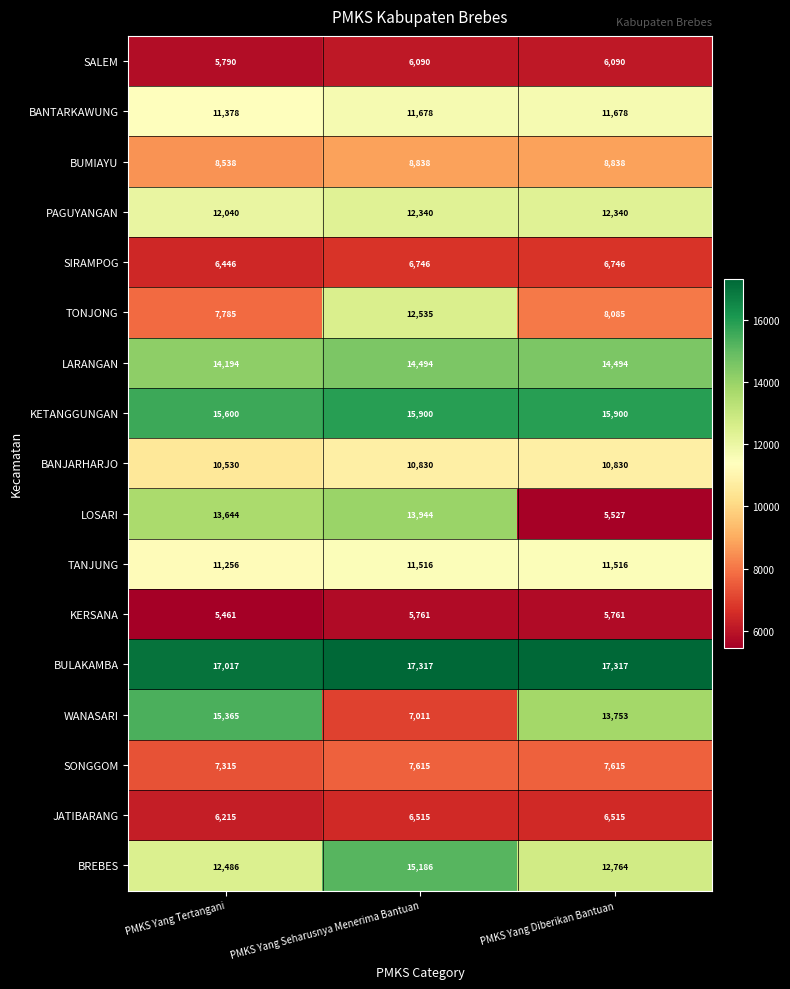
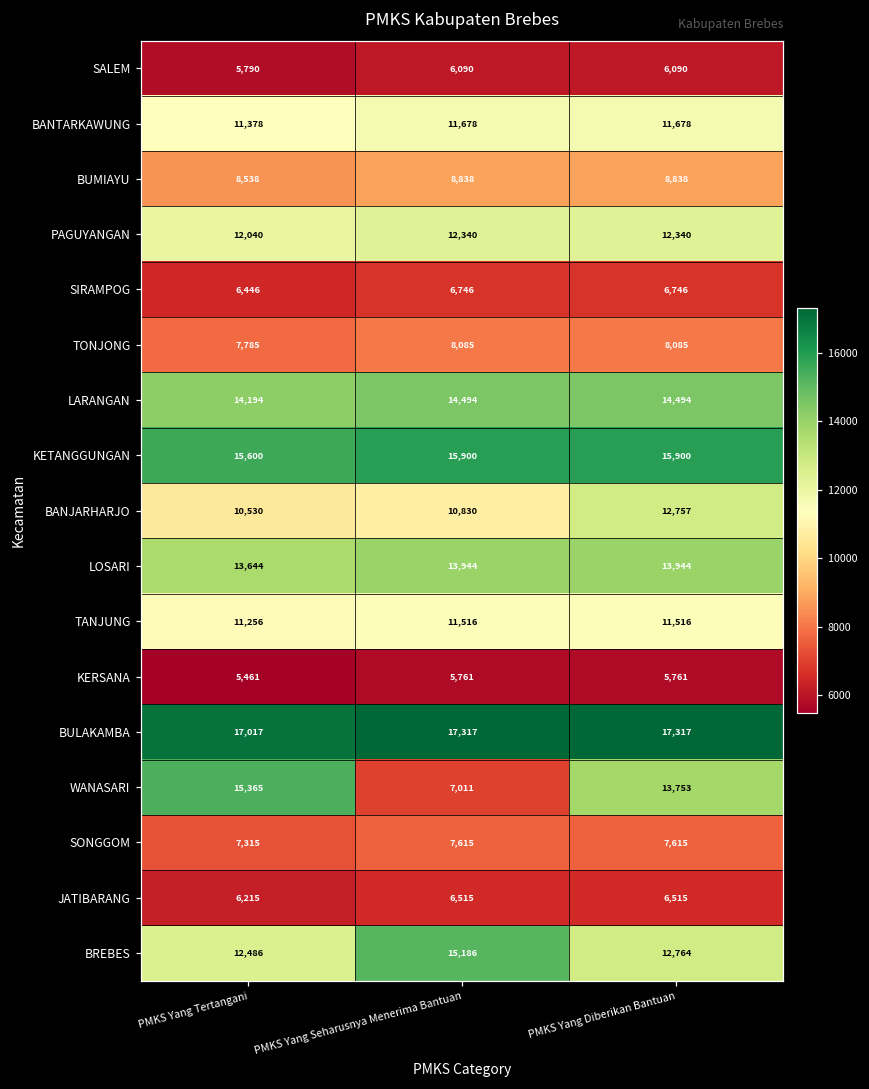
TONJONG, PMKS Yang Seharusnya Menerima Bantuan: 12,535 -> 8,085
BANJARHARJO, PMKS Yang Diberikan Bantuan: 10,830 -> 12,757
LOSARI, PMKS Yang Diberikan Bantuan: 5,527 -> 13,944
